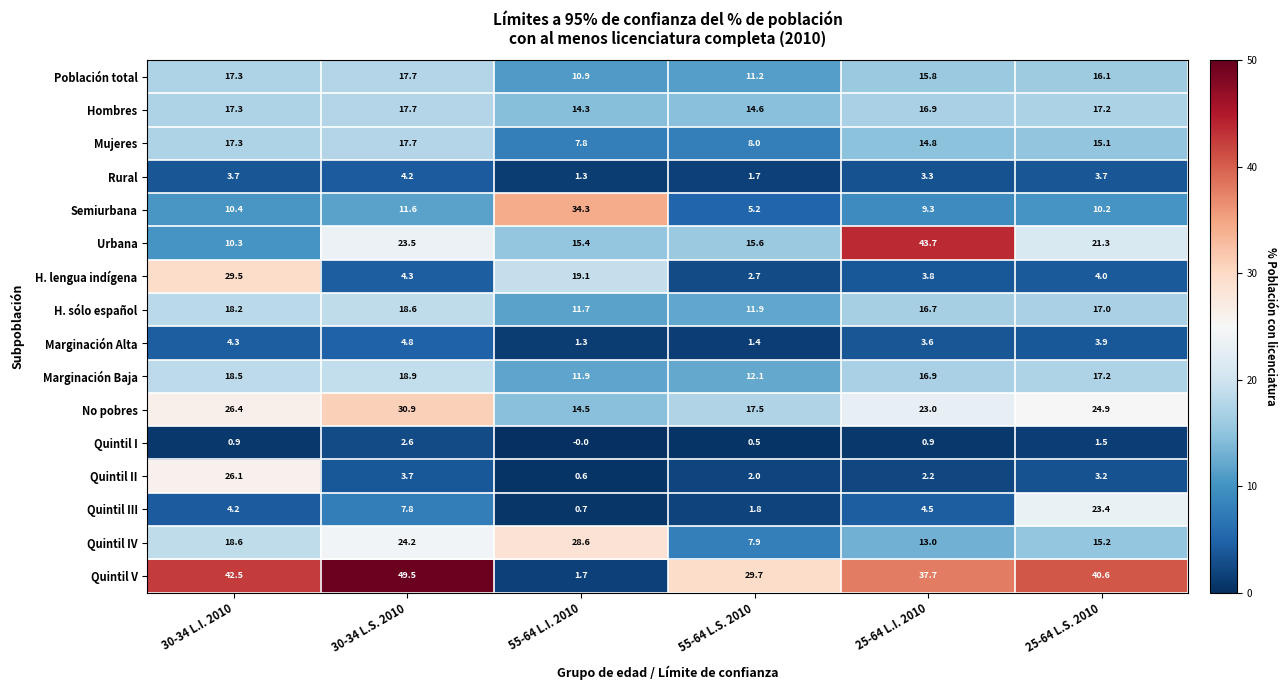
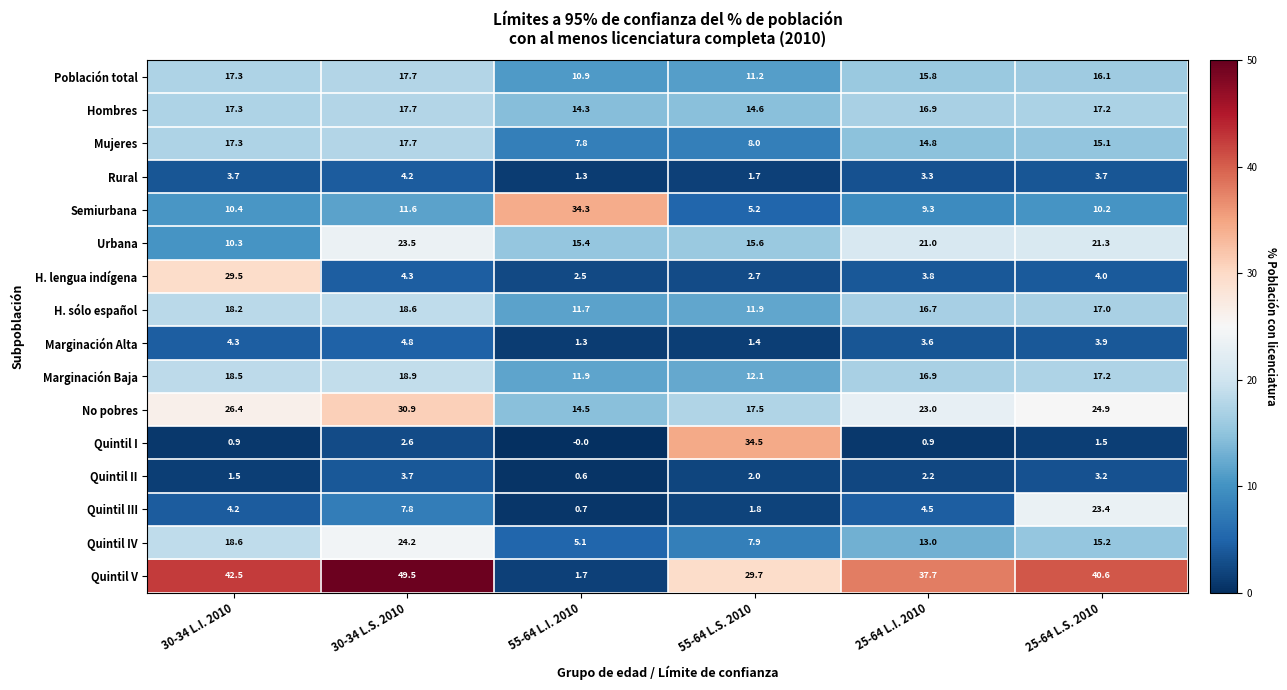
Urbana, 25-64 L.I. 2010: 43.7 -> 21.0
H. lengua indígena, 55-64 L.I. 2010: 19.1 -> 2.5
Quintil I, 55-64 L.S. 2010: 0.5 -> 34.5
Quintil II, 30-34 L.I. 2010: 26.1 -> 1.5
Quintil IV, 55-64 L.I. 2010: 28.6 -> 5.1
